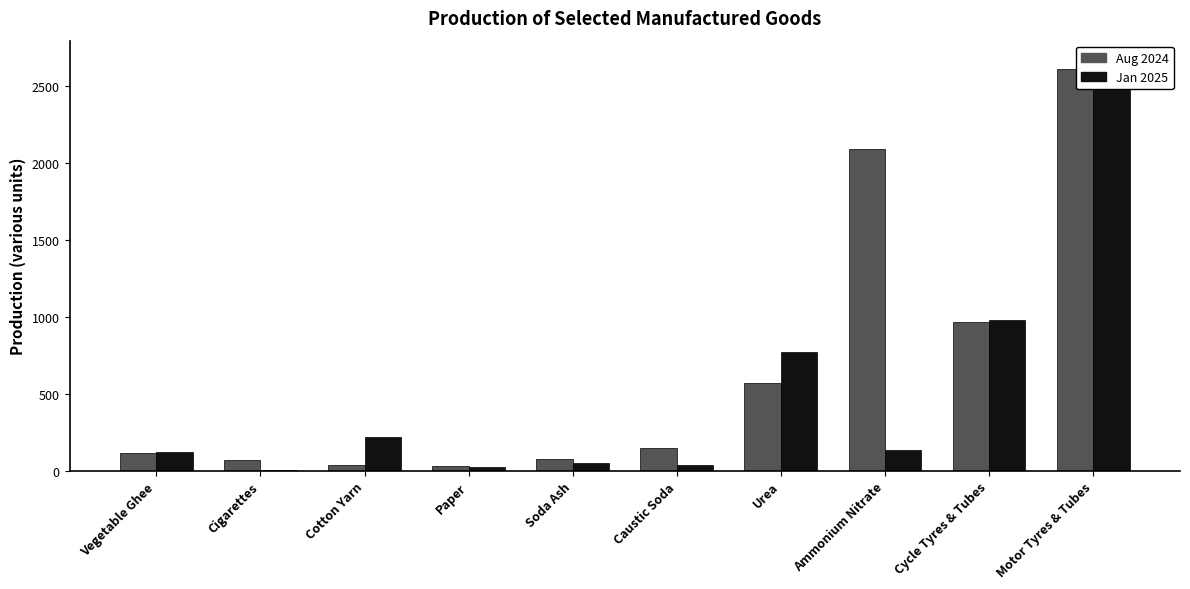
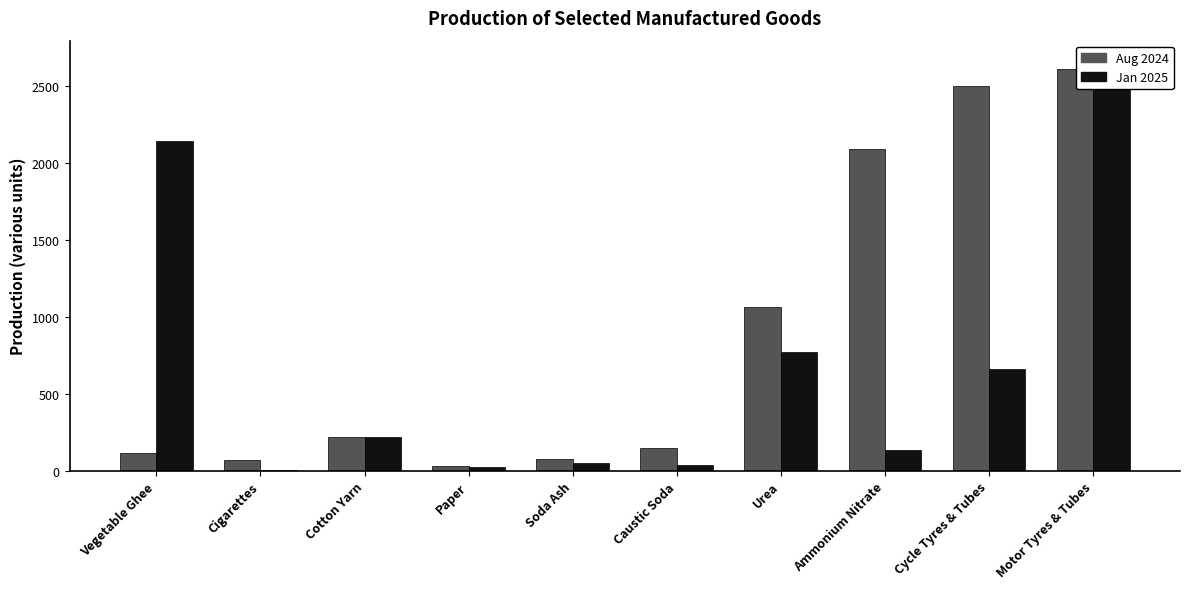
Jan 2025, Vegetable Ghee: 130 -> 2150
Aug 2024, Cotton Yarn: 40 -> 220
Aug 2024, Urea: 570 -> 1070
Aug 2024, Cycle Tyres & Tubes: 970 -> 2500
Jan 2025, Cycle Tyres & Tubes: 980 -> 660
